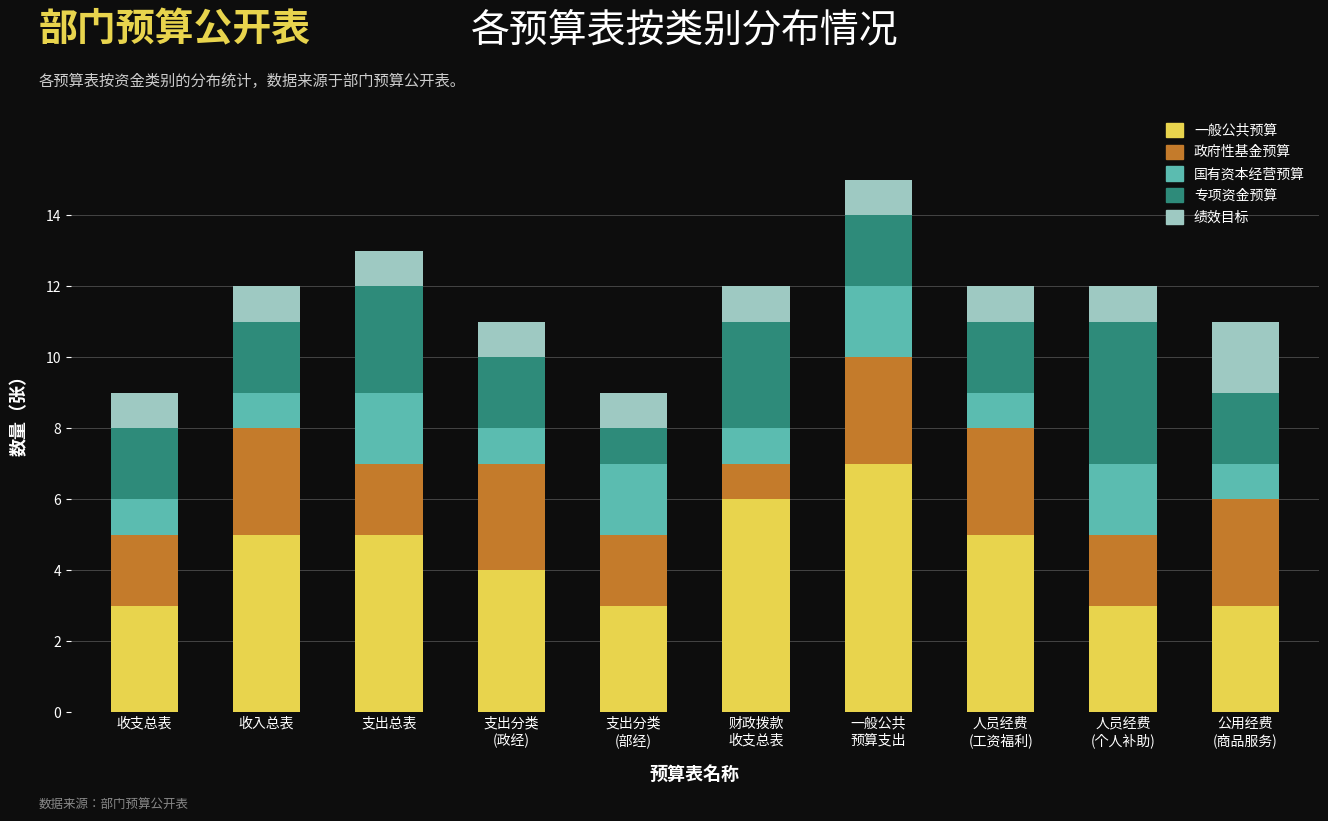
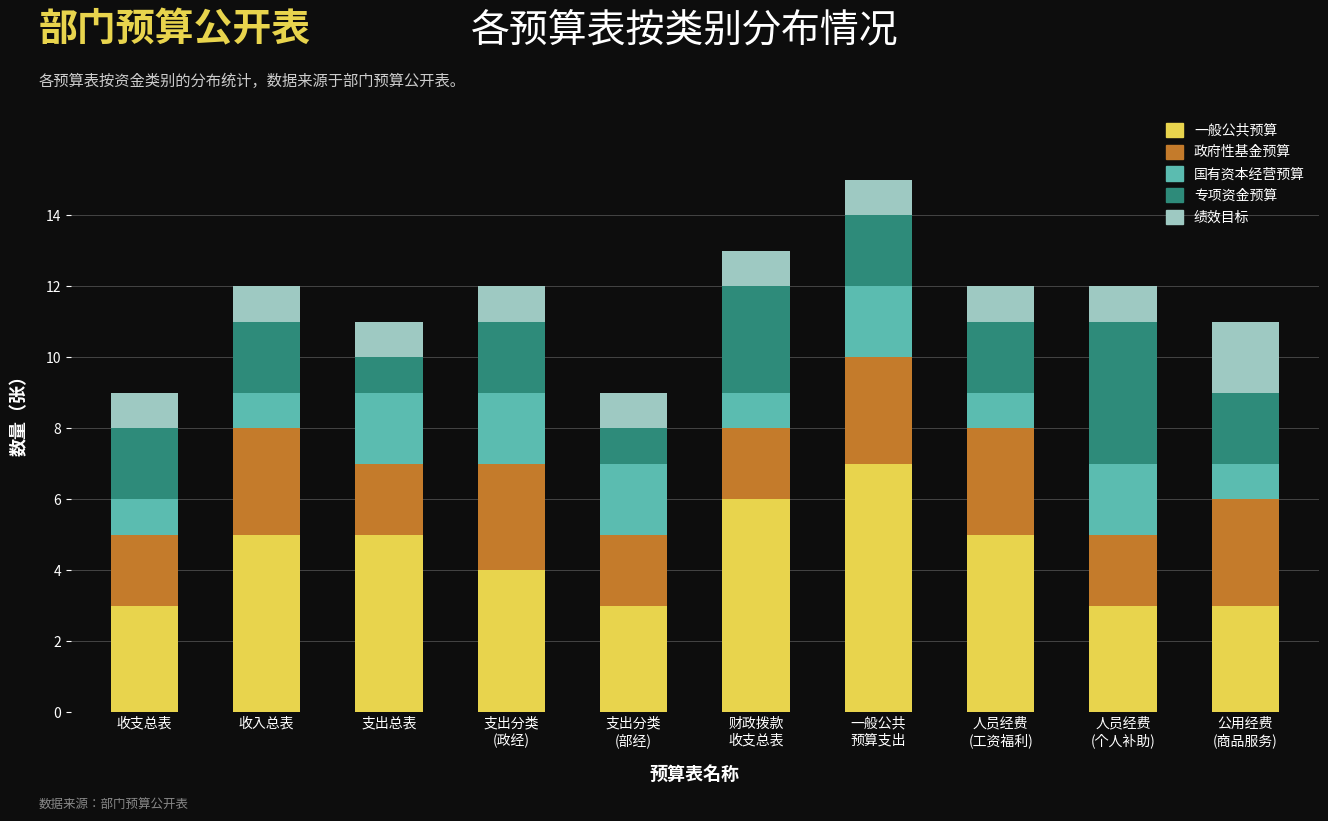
专项资金预算, 支出总表: 3 -> 1
国有资本经营预算, 支出分类 (政经): 1 -> 2
政府性基金预算, 财政拨款 收支总表: 1 -> 2
